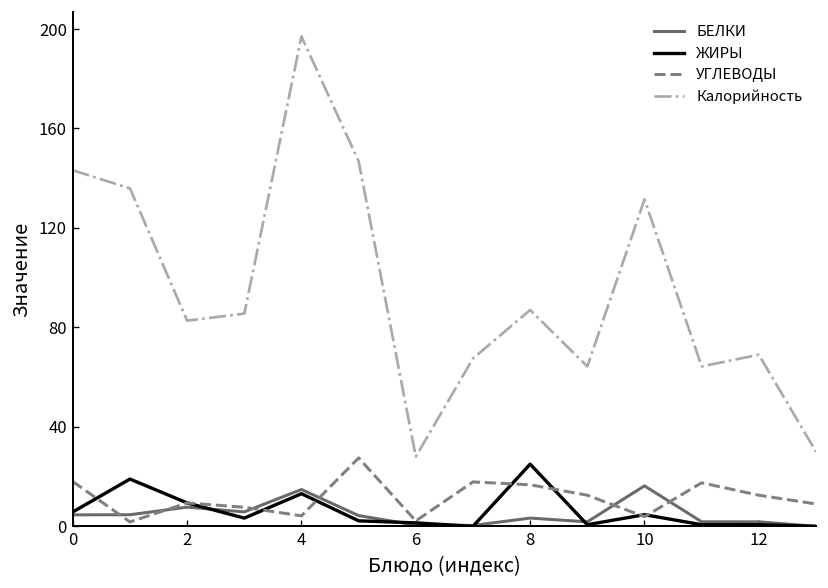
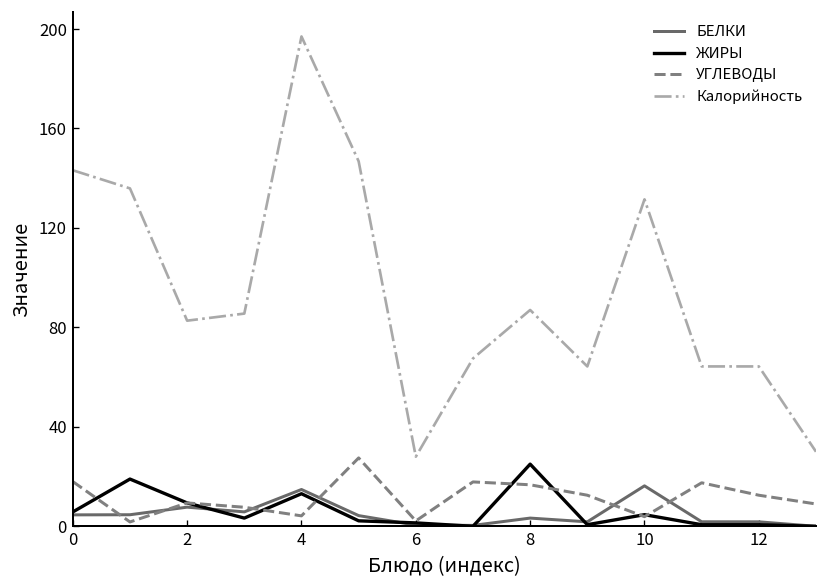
Калорийность, 12: 69 -> 64
